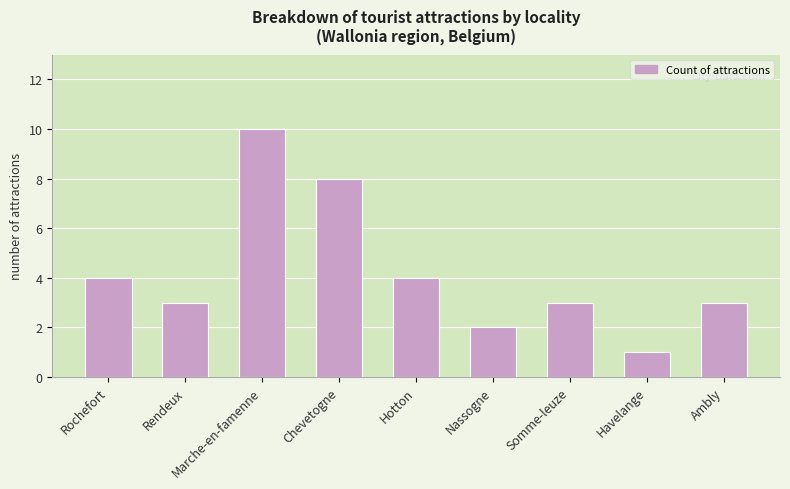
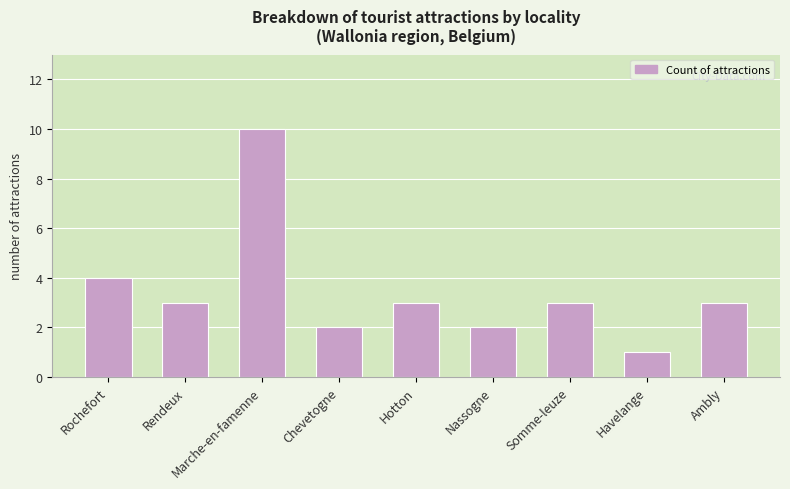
Chevetogne: 8 -> 2
Hotton: 4 -> 3
